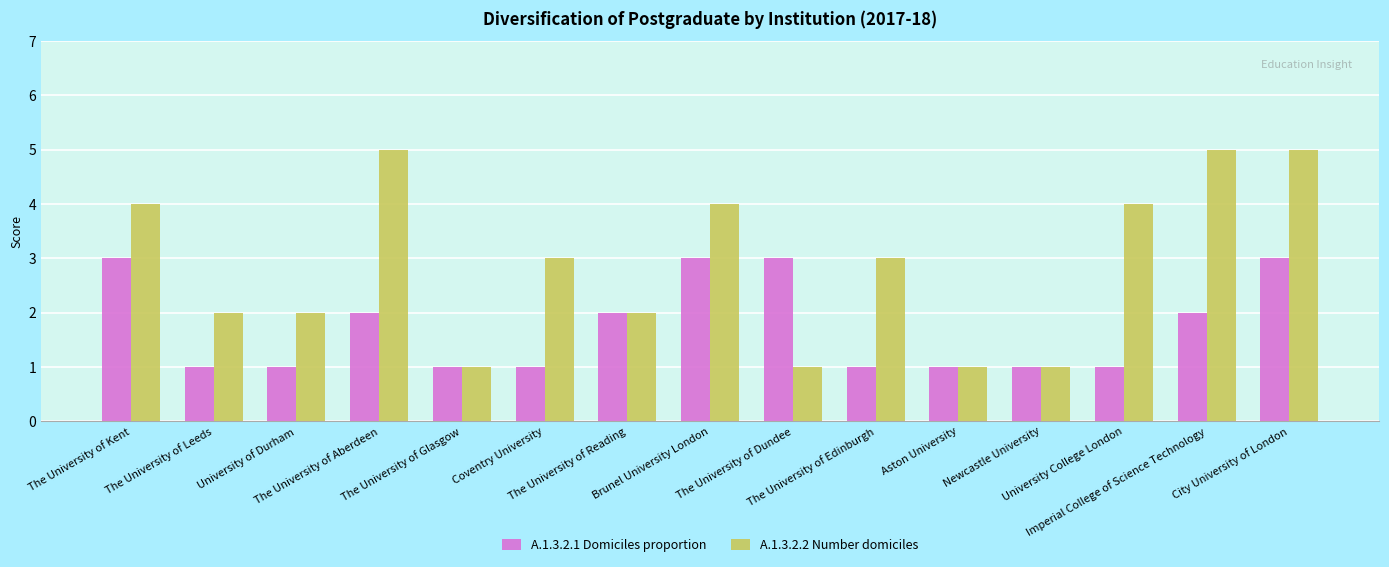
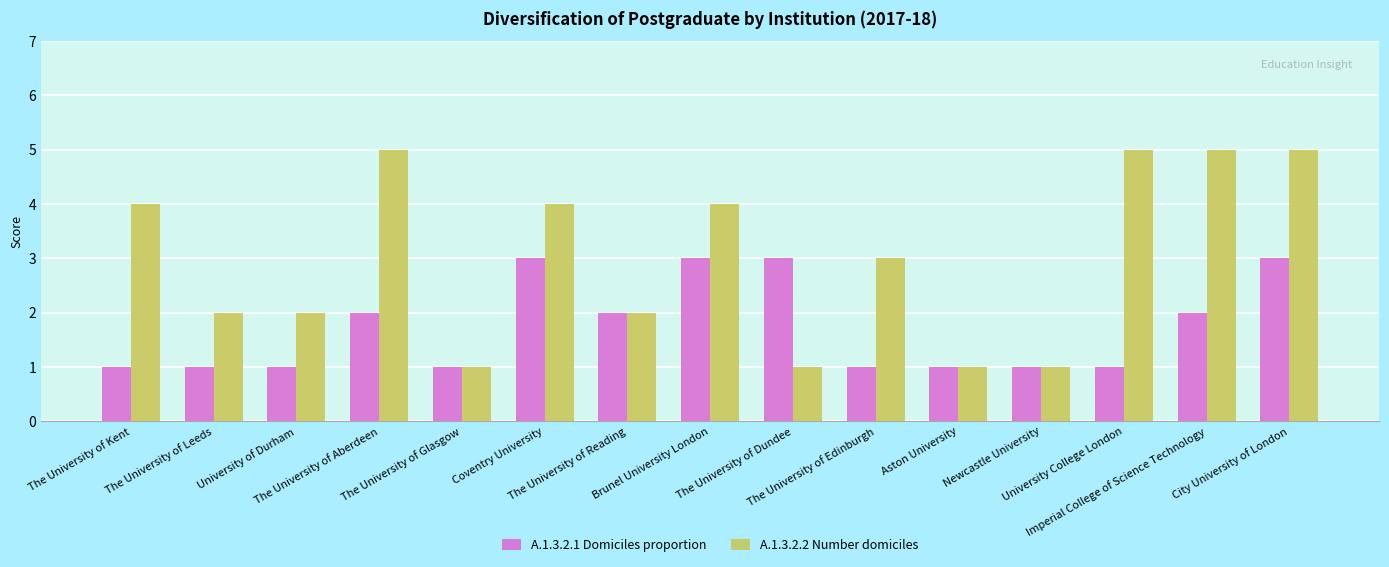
A.1.3.2.1 Domiciles proportion, The University of Kent: 3 -> 1
A.1.3.2.1 Domiciles proportion, Coventry University: 1 -> 3
A.1.3.2.2 Number domiciles, Coventry University: 3 -> 4
A.1.3.2.2 Number domiciles, University College London: 4 -> 5
